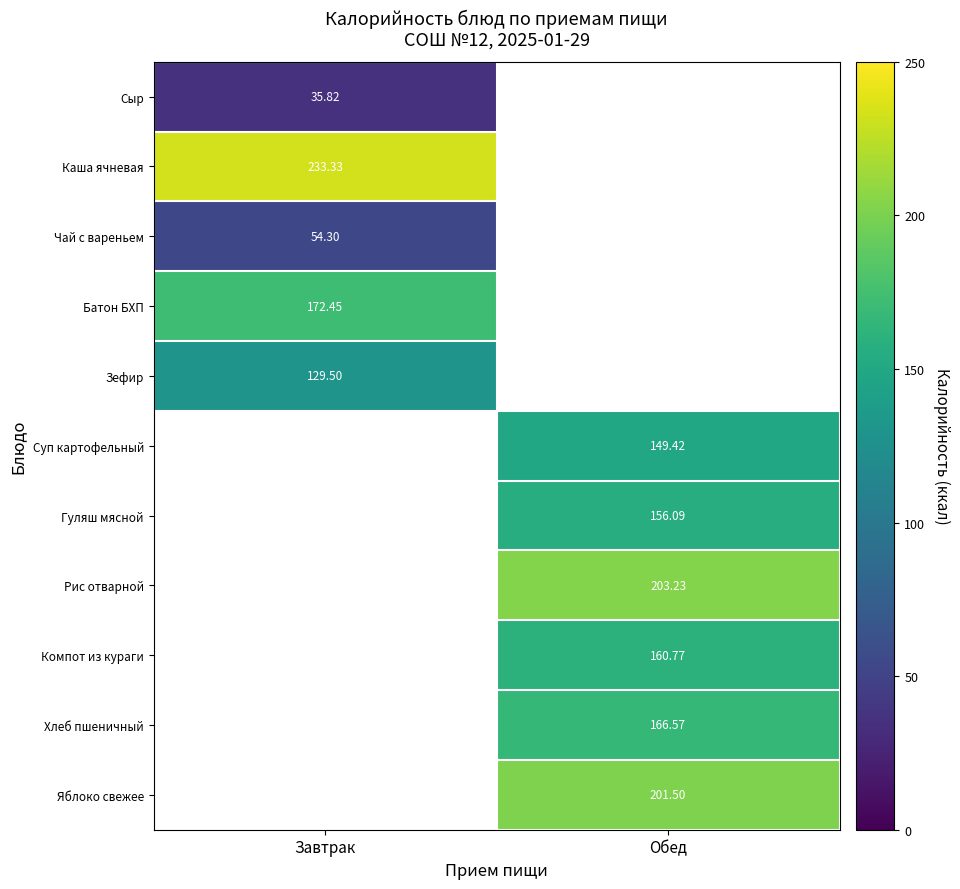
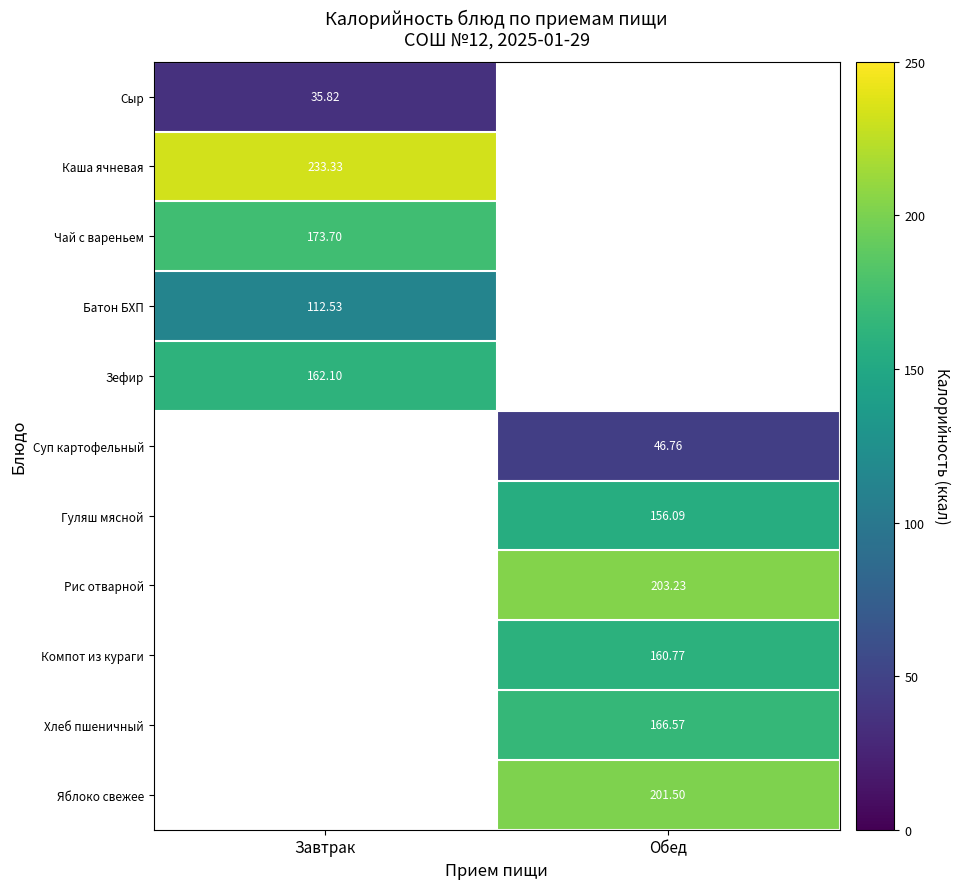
Чай с вареньем, Завтрак: 54.30 -> 173.70
Батон БХП, Завтрак: 172.45 -> 112.53
Зефир, Завтрак: 129.50 -> 162.10
Суп картофельный, Обед: 149.42 -> 46.76
